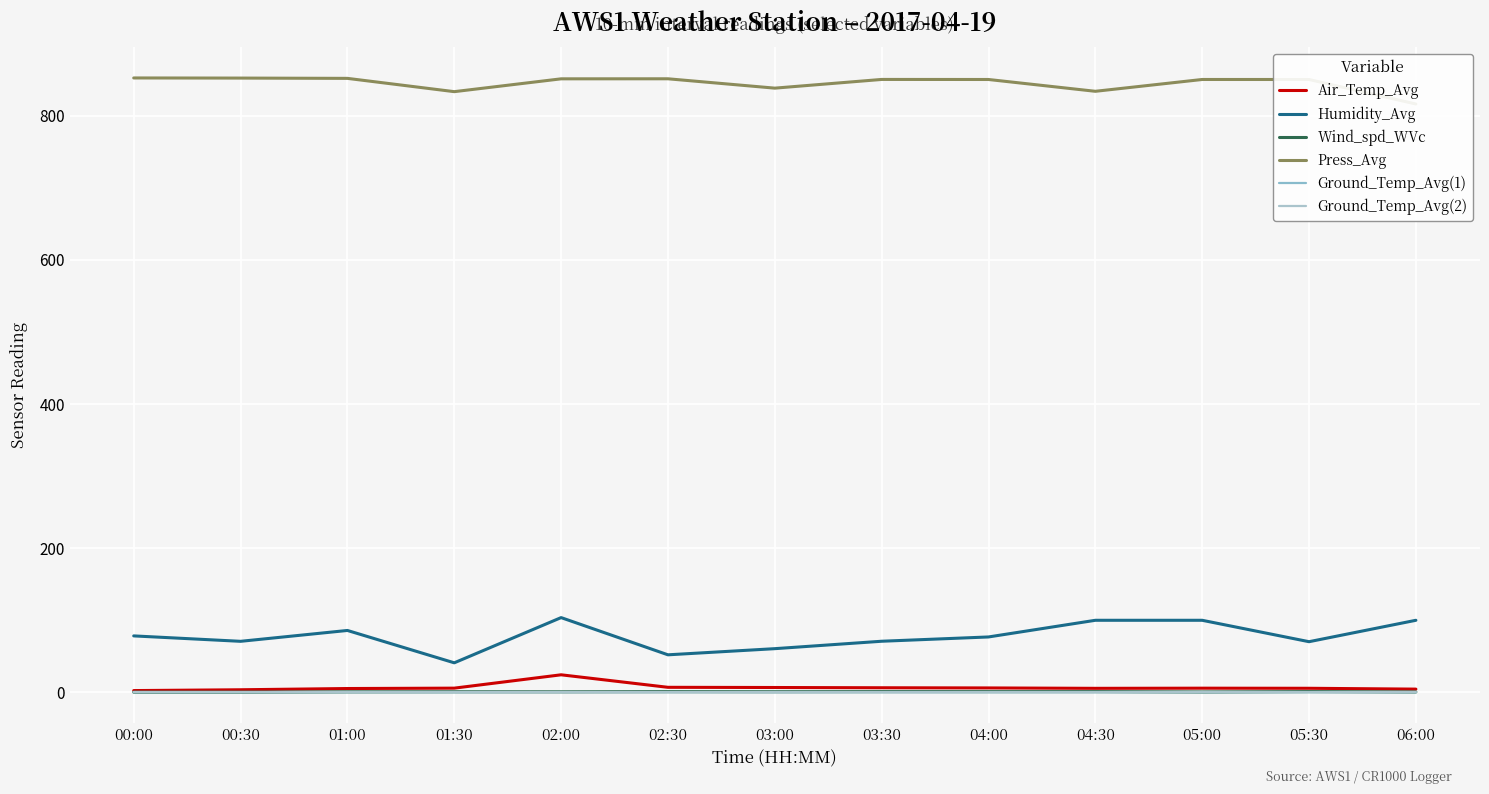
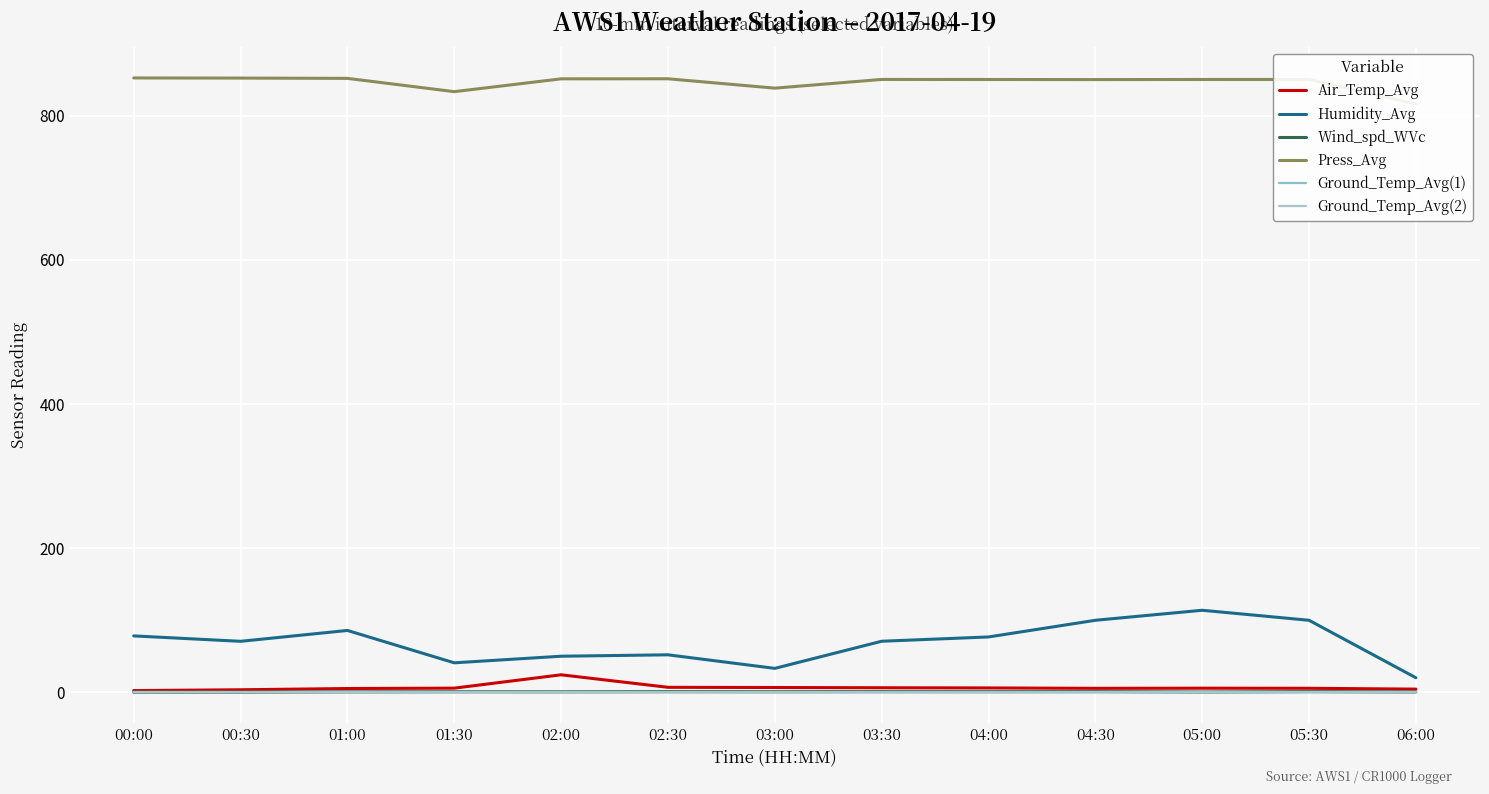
Humidity_Avg, 02:00: 100 -> 50
Humidity_Avg, 03:00: 60 -> 30
Press_Avg, 04:30: 830 -> 850
Humidity_Avg, 05:00: 100 -> 110
Humidity_Avg, 05:30: 70 -> 100
Humidity_Avg, 06:00: 100 -> 20
